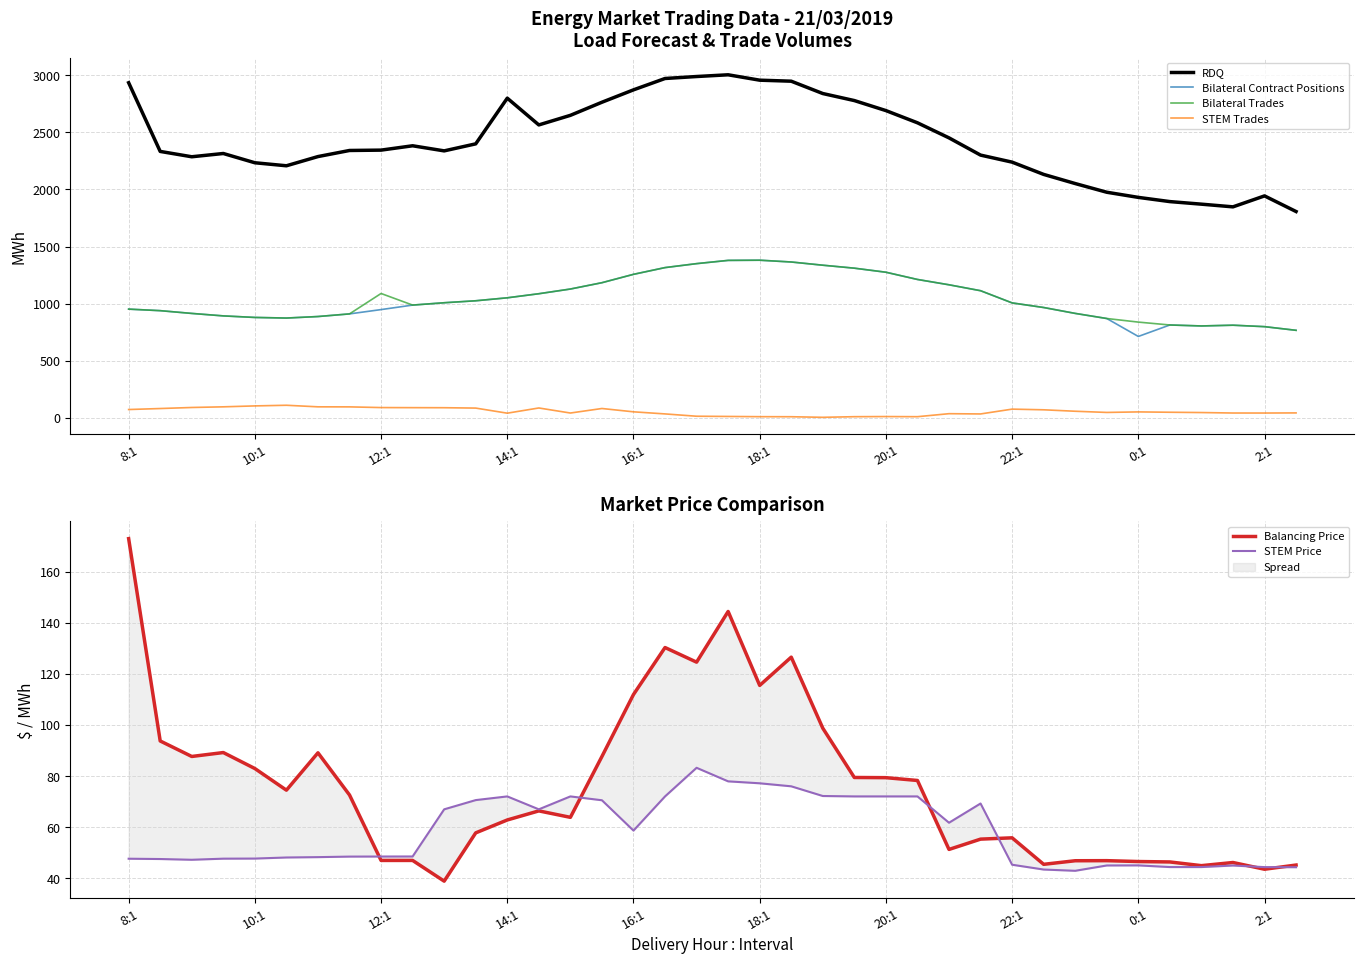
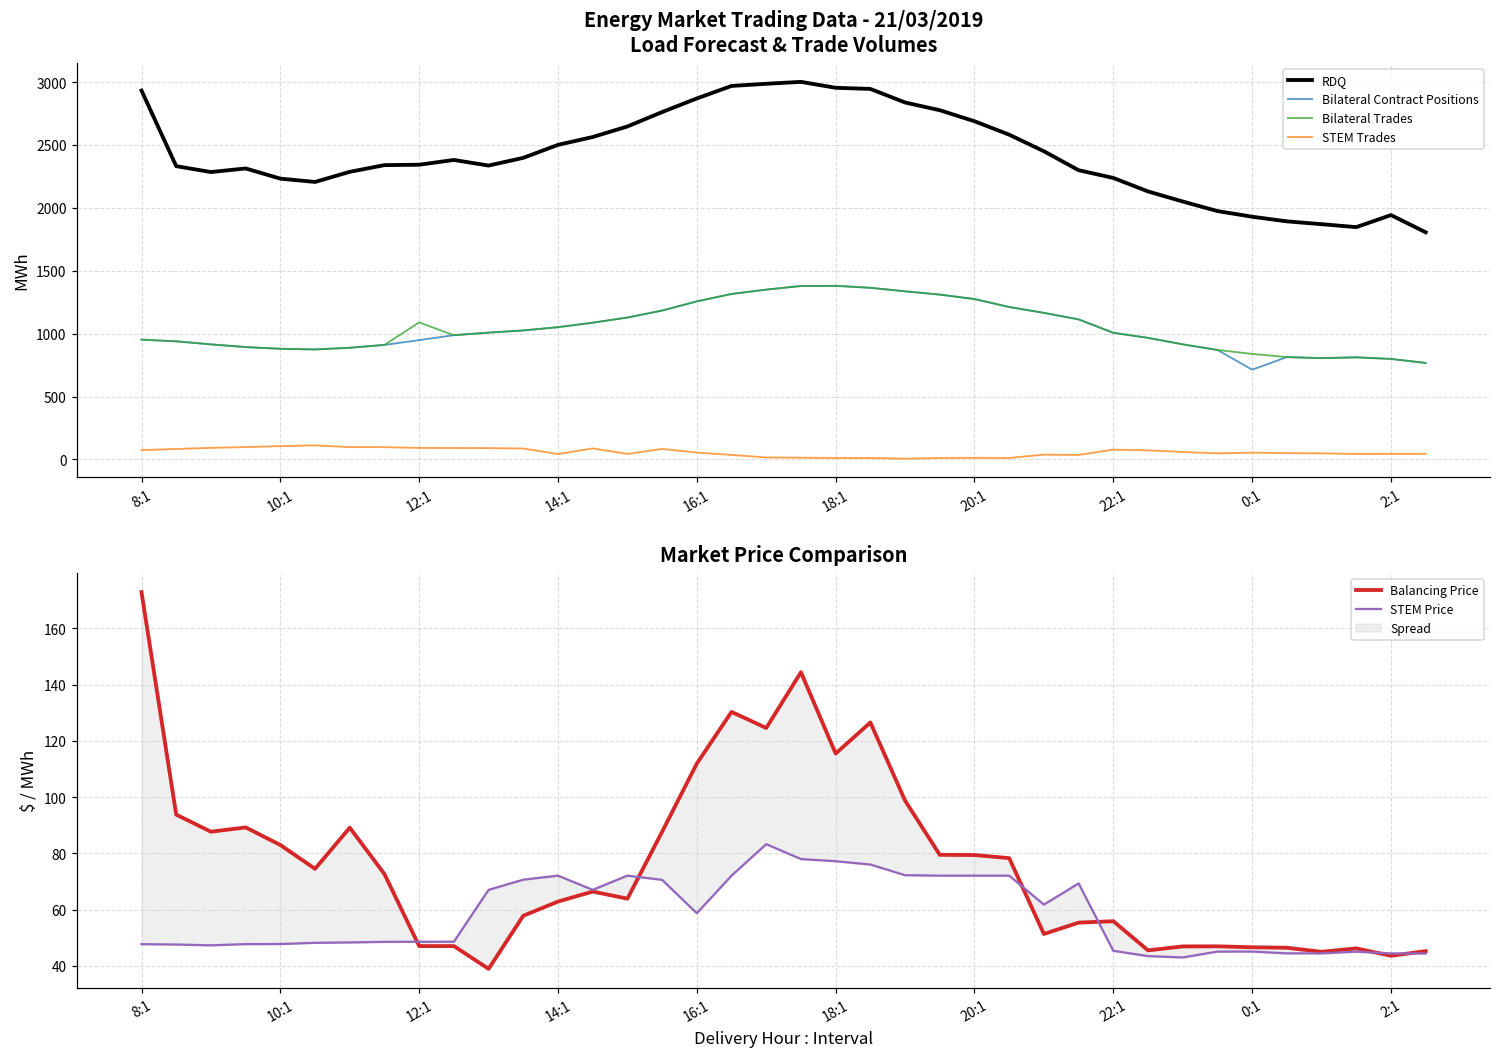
Energy Market Trading Data - 21/03/2019 Load Forecast & Trade Volumes, RDQ, 14:1: 2800 -> 2500
